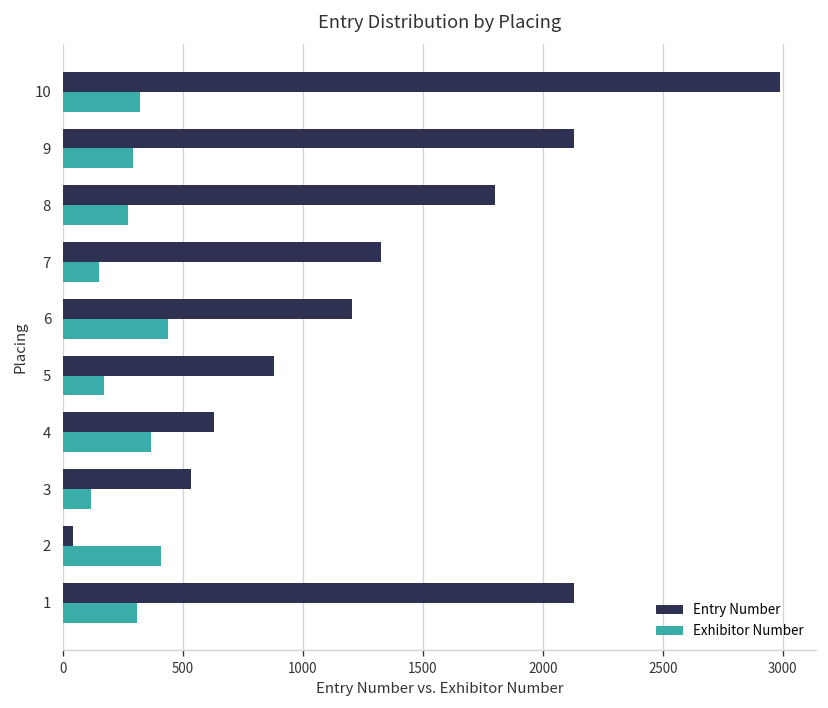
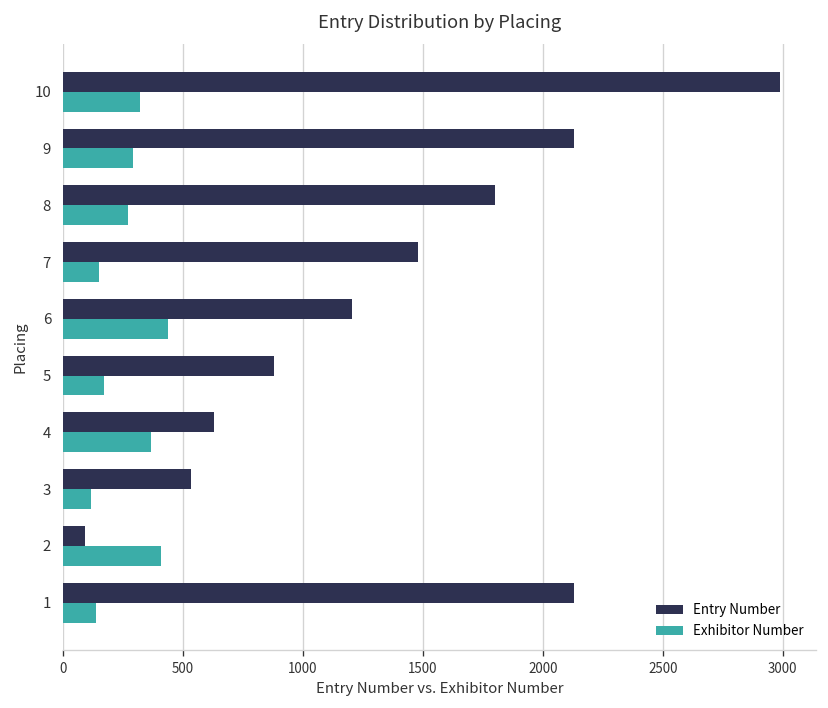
Entry Number, 7: 1330 -> 1480
Entry Number, 2: 40 -> 90
Exhibitor Number, 1: 310 -> 140
